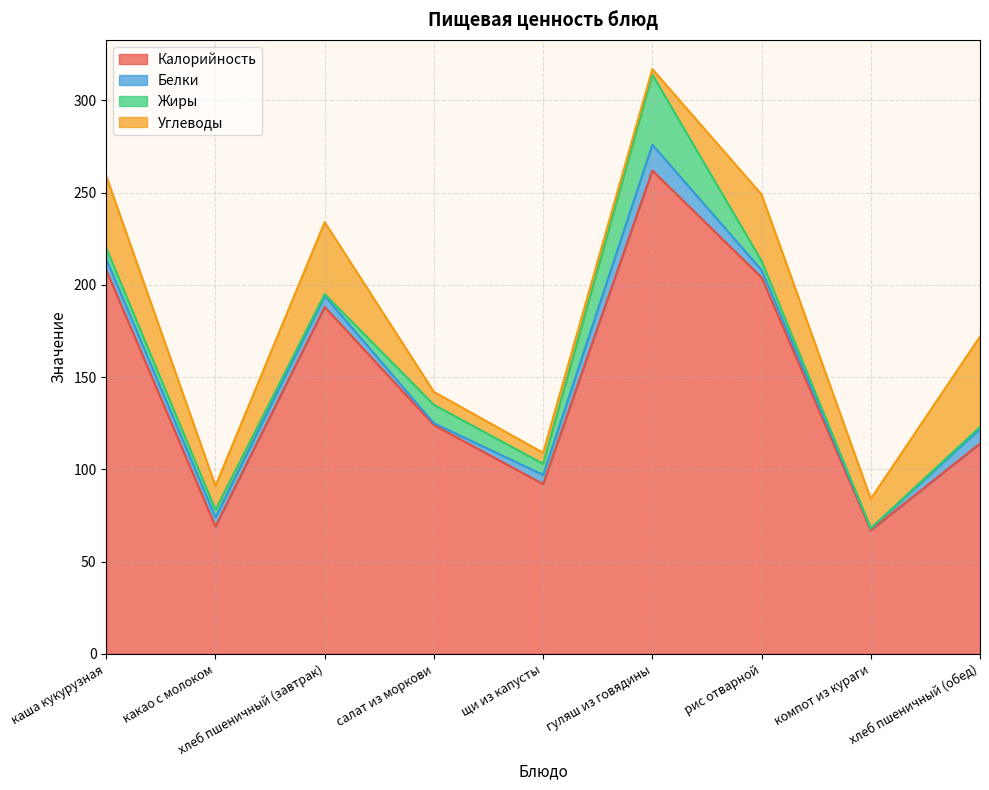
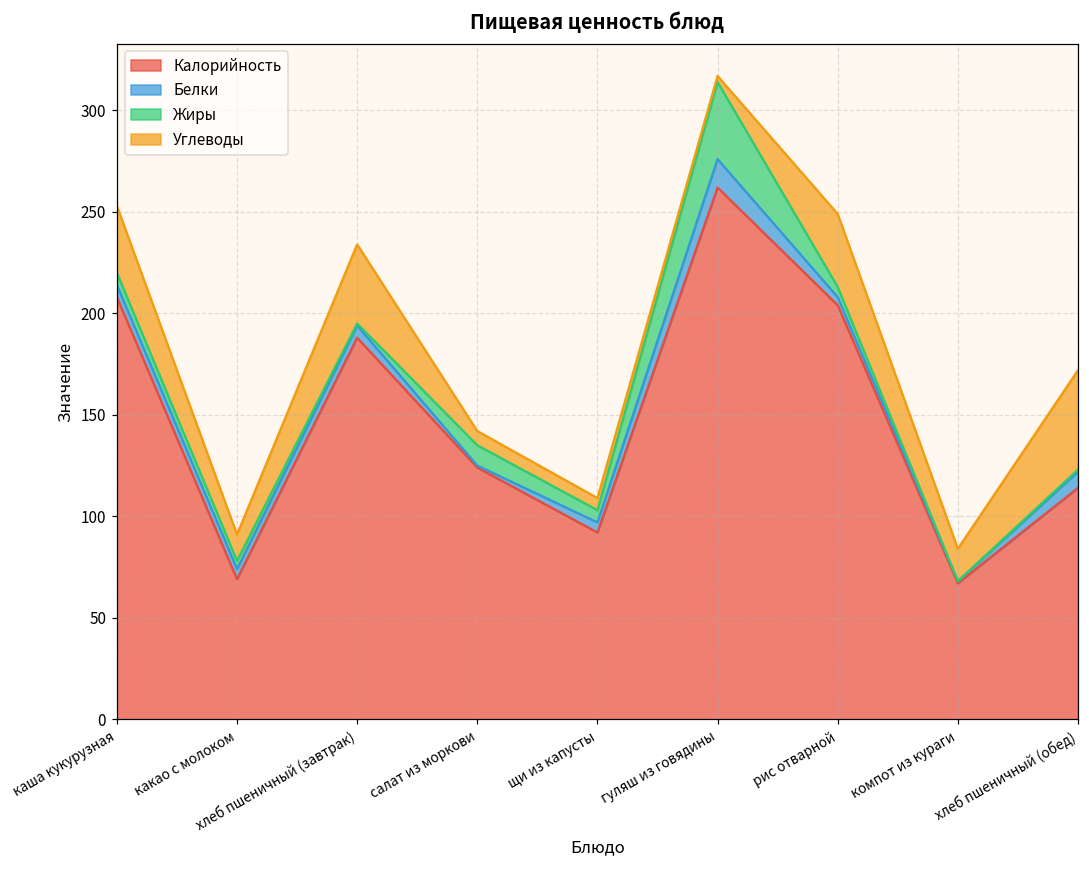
Углеводы, каша кукурузная: 39 -> 33
